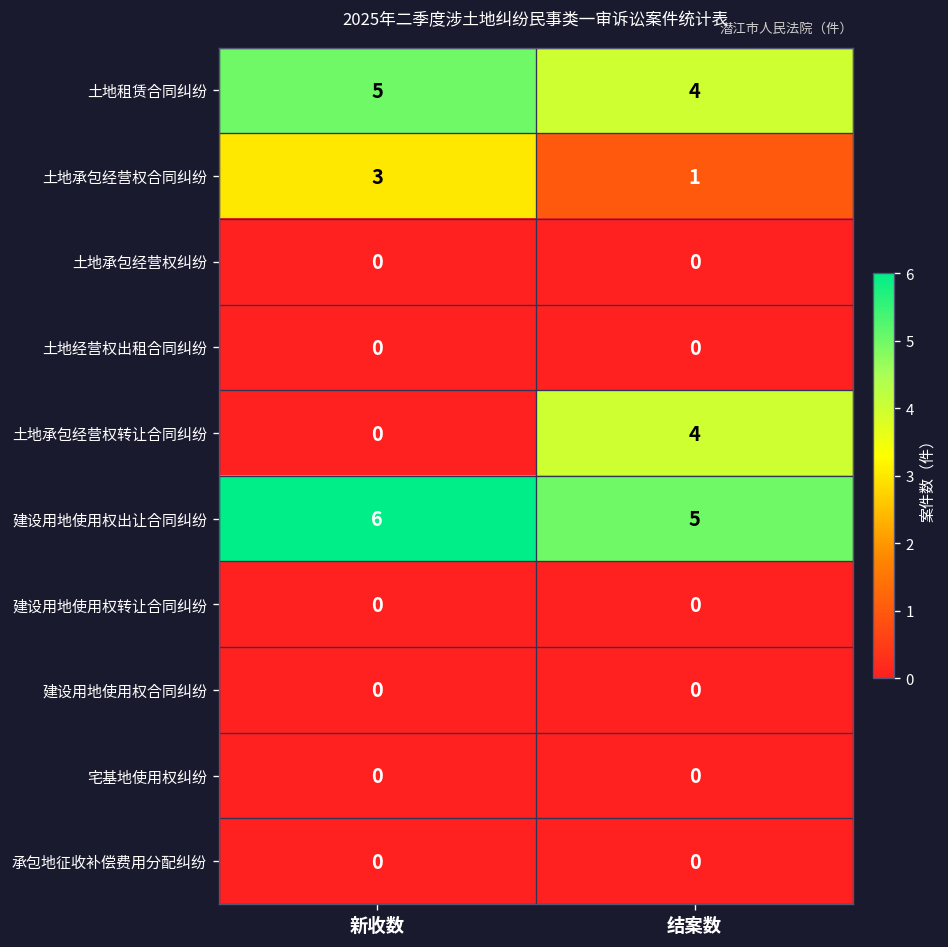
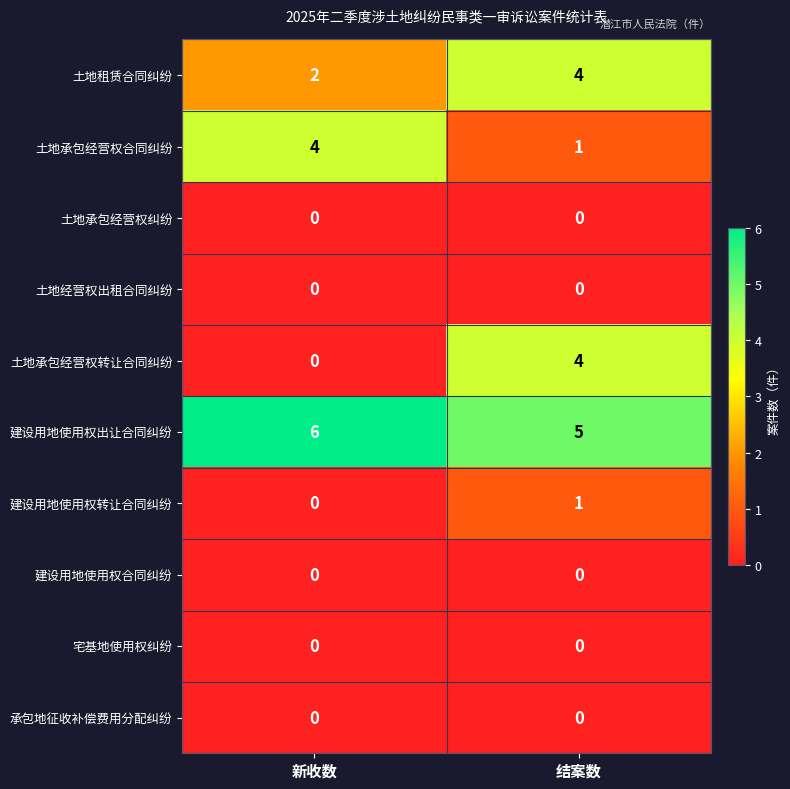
土地租赁合同纠纷, 新收数: 5 -> 2
土地承包经营权合同纠纷, 新收数: 3 -> 4
建设用地使用权转让合同纠纷, 结案数: 0 -> 1
